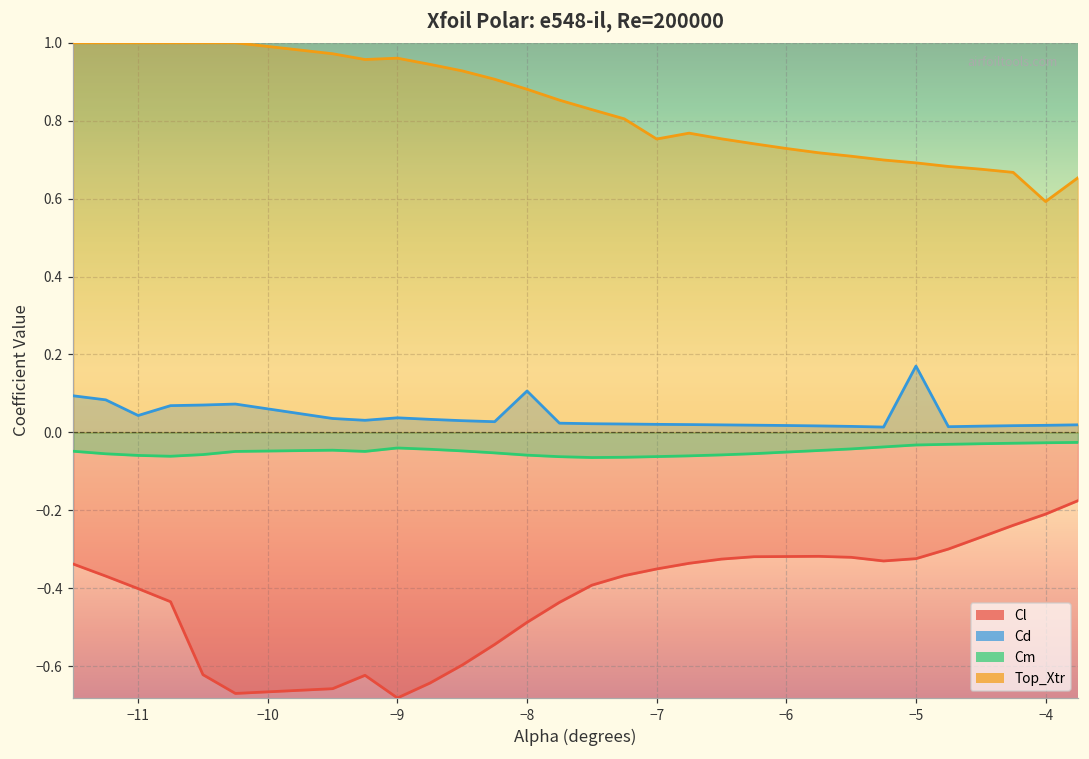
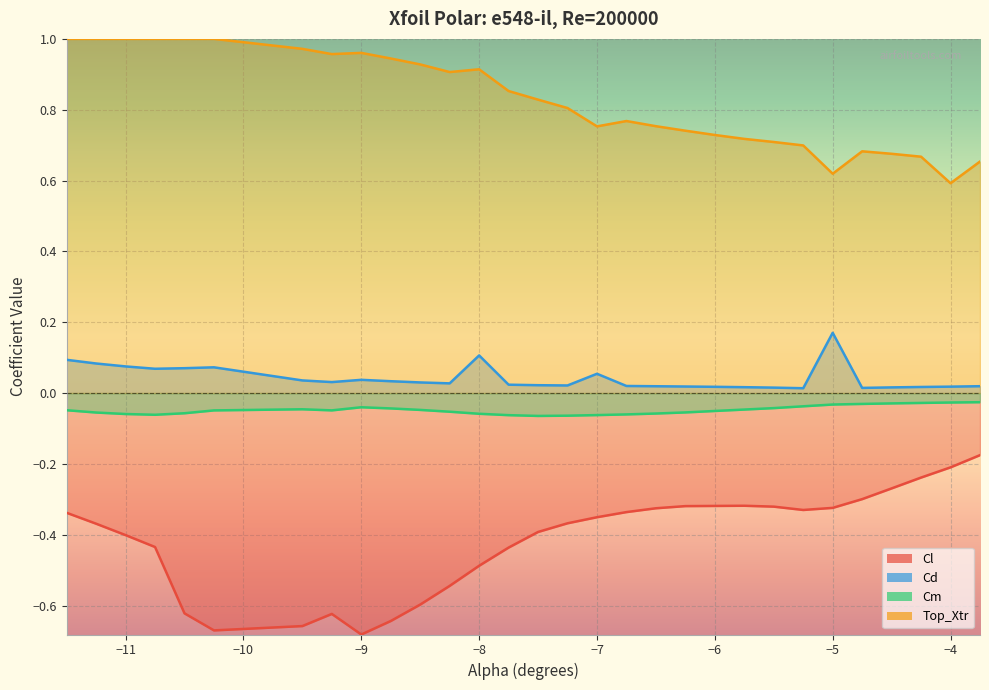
Cd, −11: 0.04 -> 0.08
Top_Xtr, −8: 0.88 -> 0.91
Cd, −7: 0.02 -> 0.05
Top_Xtr, −5: 0.69 -> 0.62
